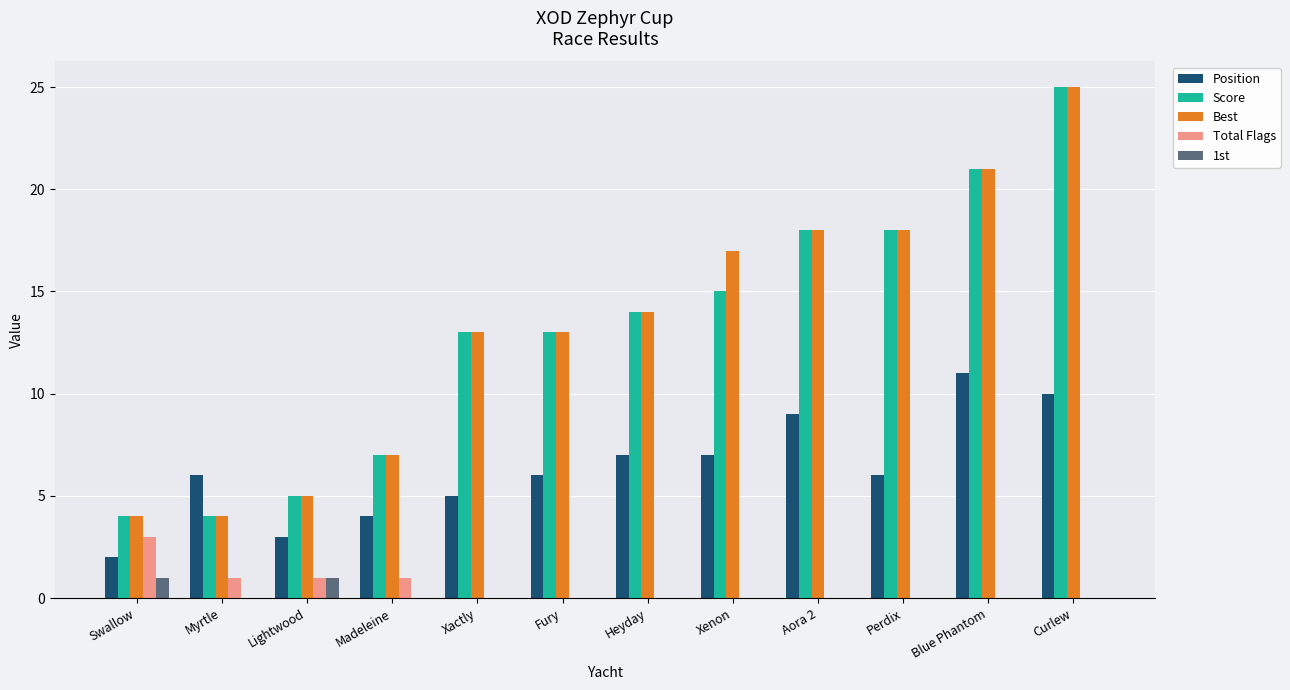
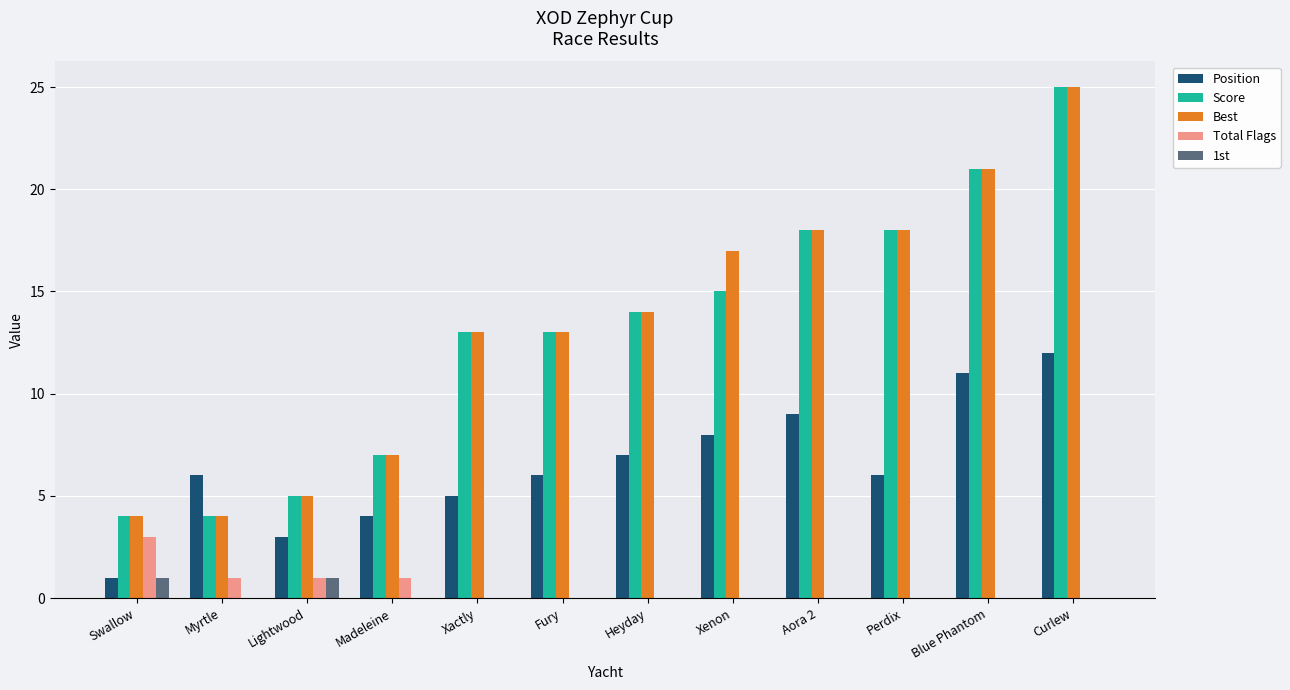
Position, Swallow: 2 -> 1
Position, Xenon: 7 -> 8
Position, Curlew: 10 -> 12
